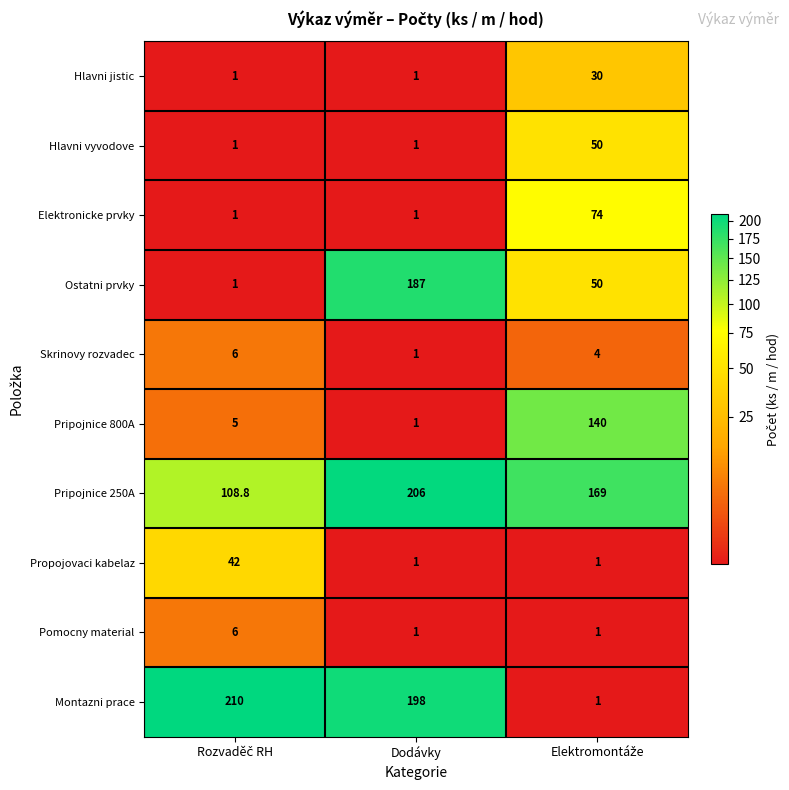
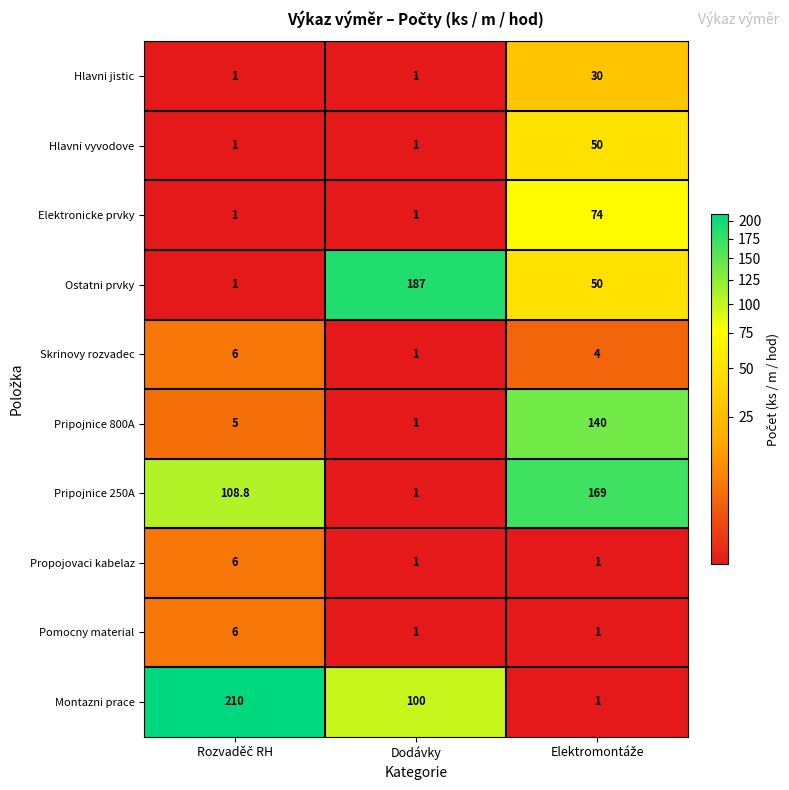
Pripojnice 250A, Dodávky: 206 -> 1
Propojovaci kabelaz, Rozvaděč RH: 42 -> 6
Montazni prace, Dodávky: 198 -> 100
